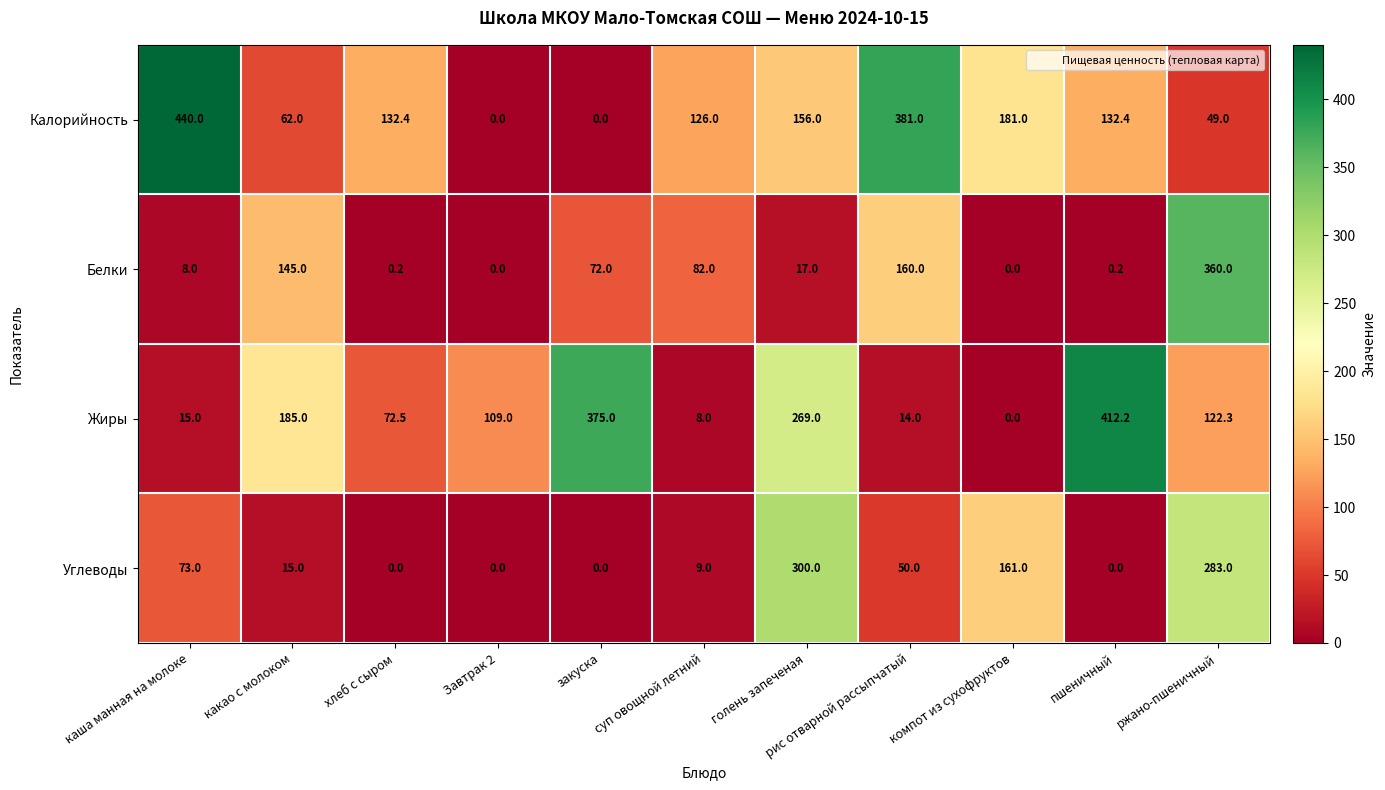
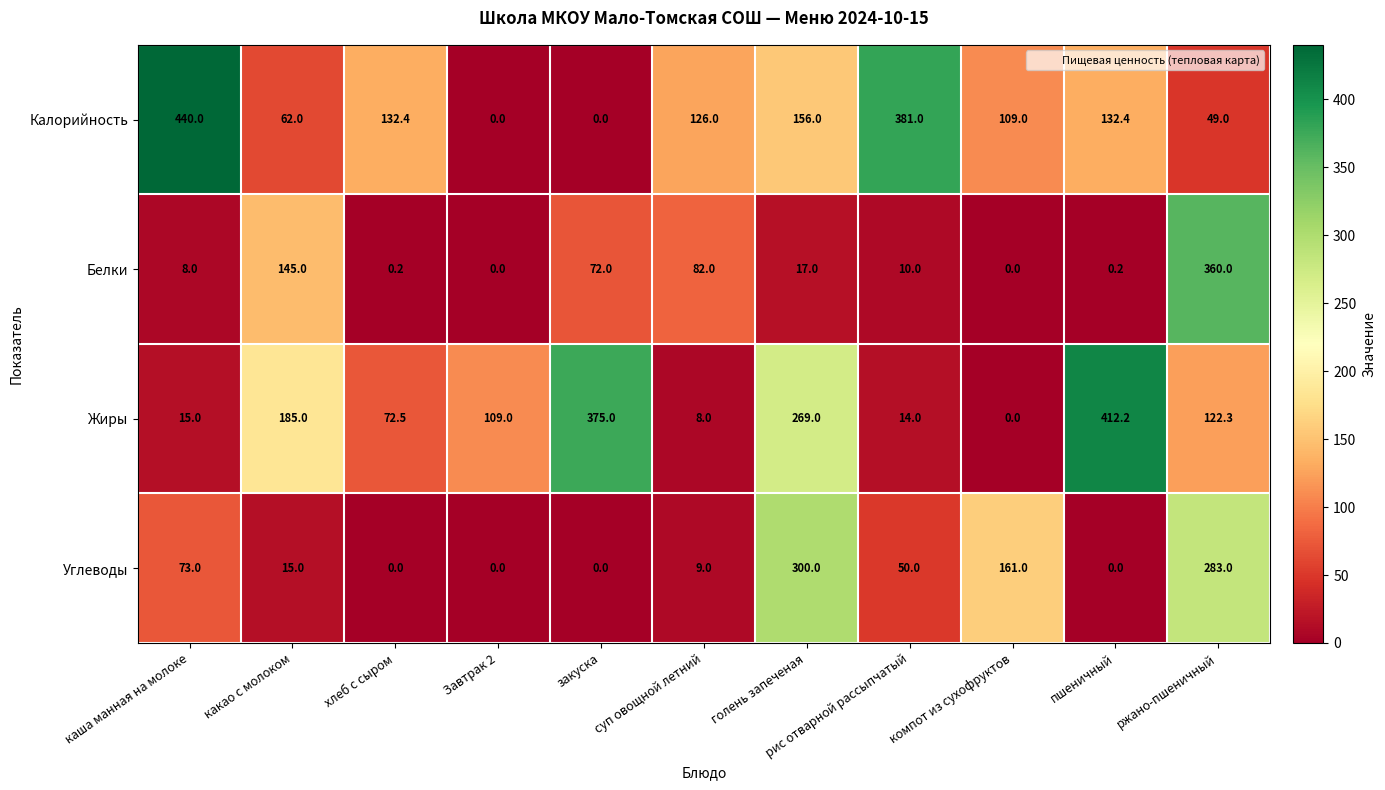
Калорийность, компот из сухофруктов: 181.0 -> 109.0
Белки, рис отварной рассыпчатый: 160.0 -> 10.0
